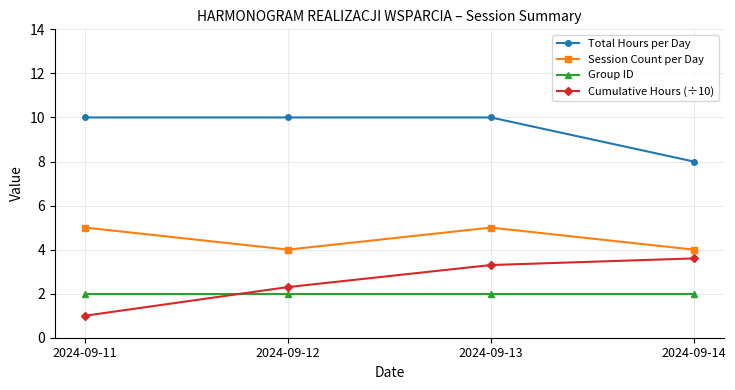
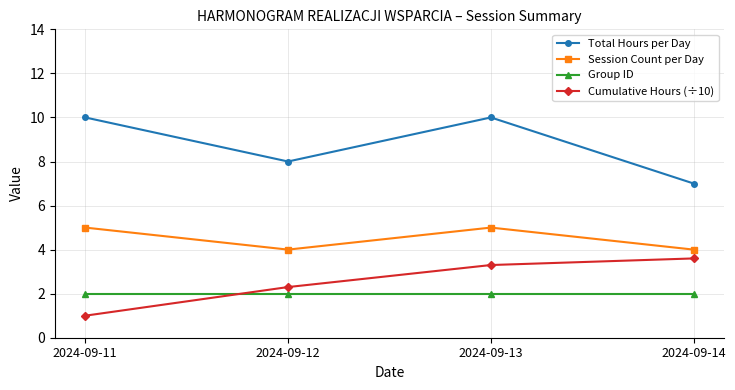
Total Hours per Day, 2024-09-12: 10 -> 8
Total Hours per Day, 2024-09-14: 8 -> 7
